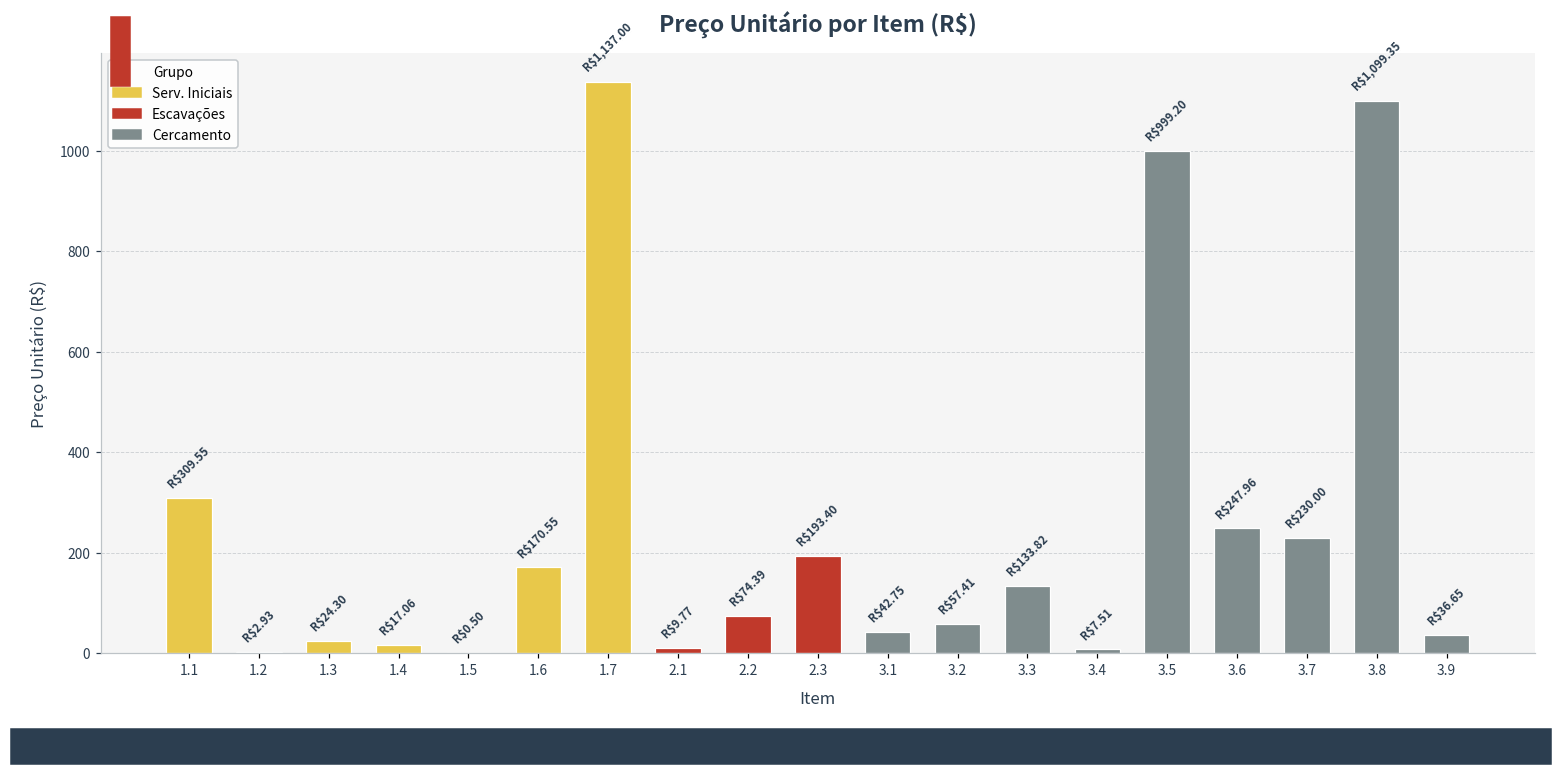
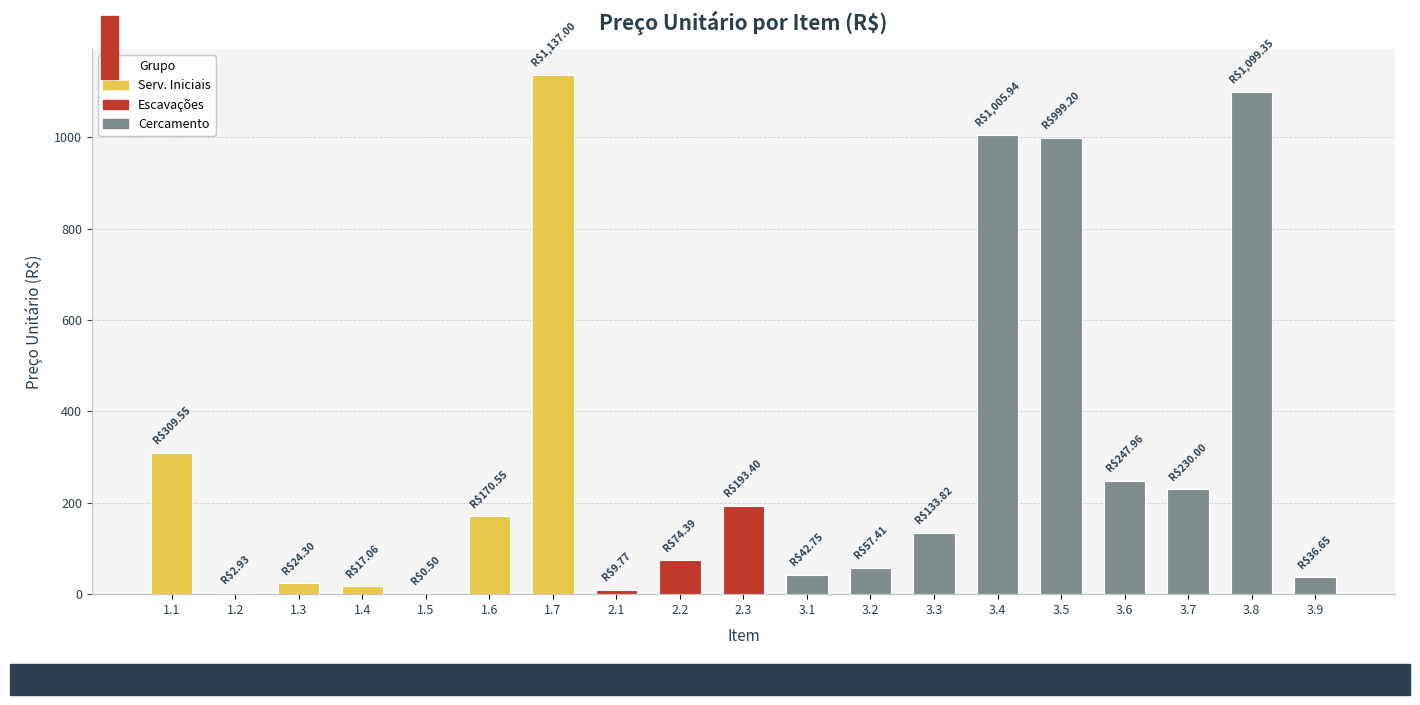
3.4: $7.51 -> $1,005.94
